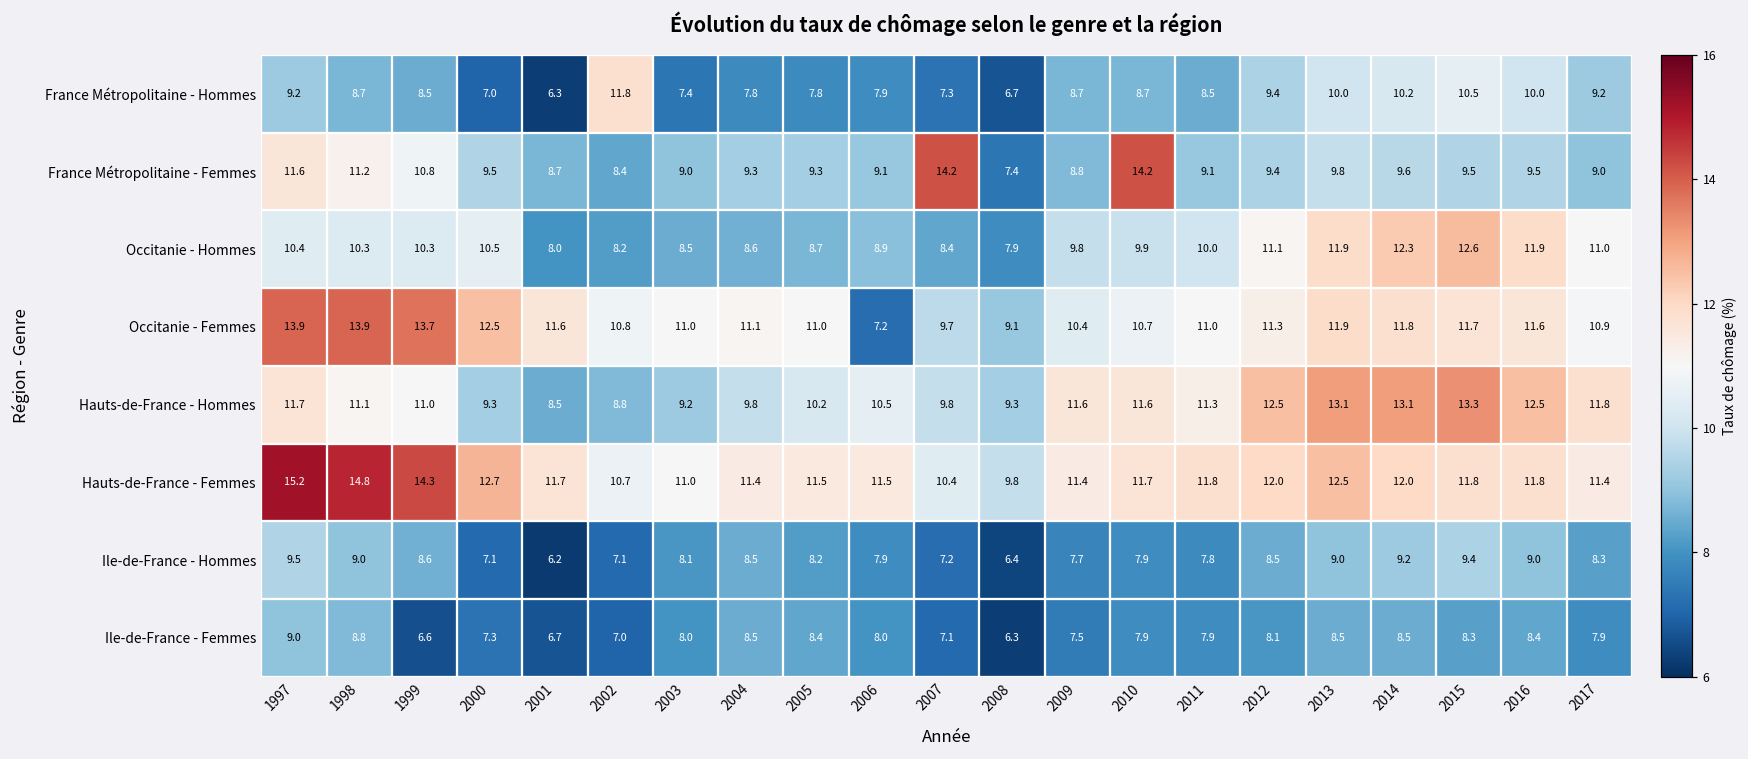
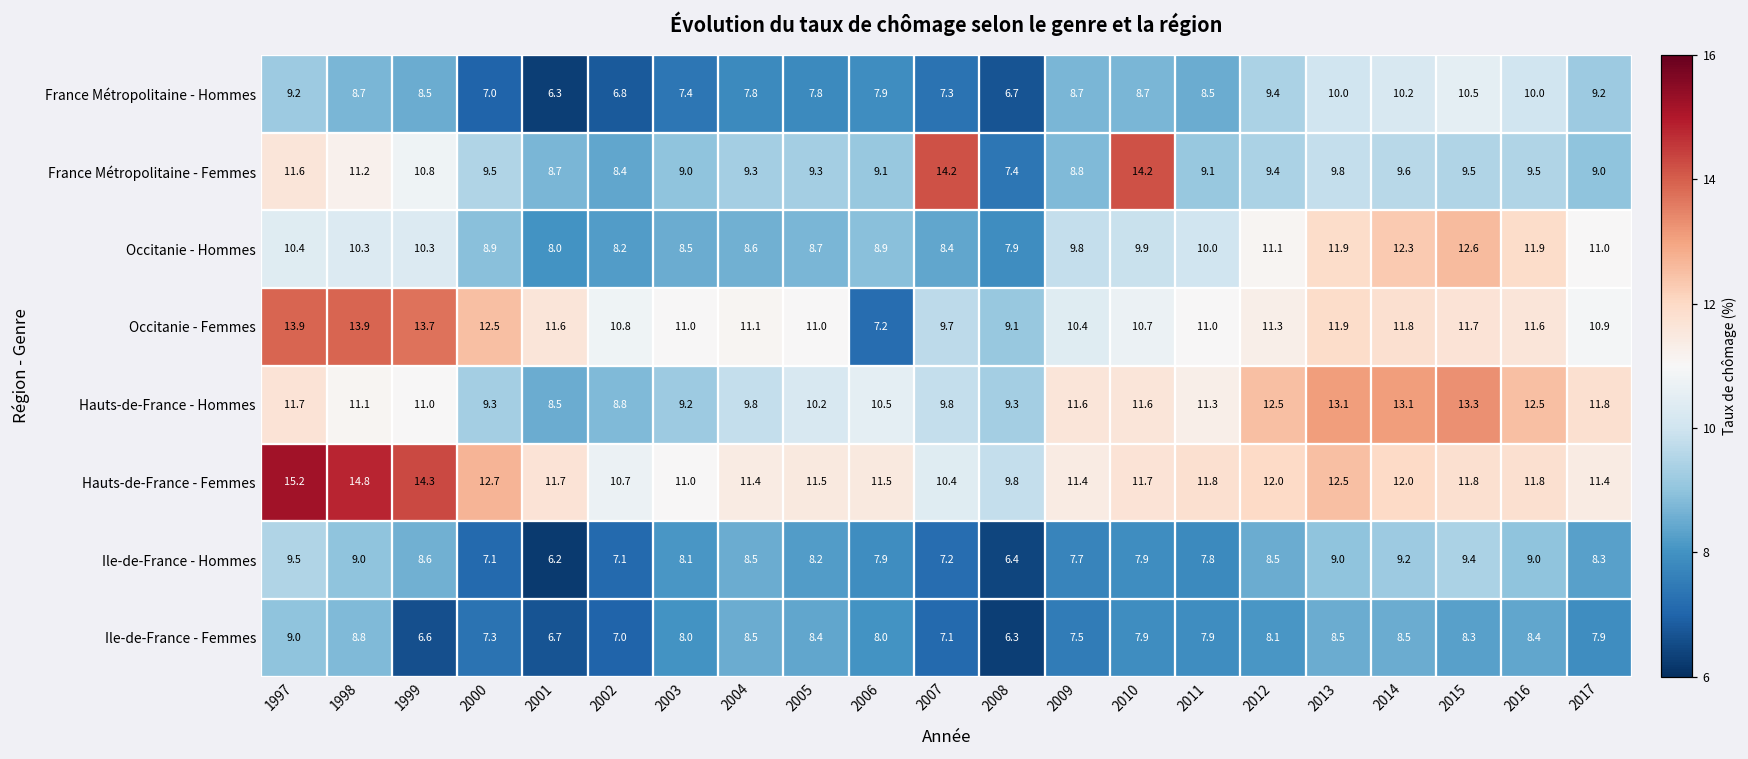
France Métropolitaine - Hommes, 2002: 11.8 -> 6.8
Occitanie - Hommes, 2000: 10.5 -> 8.9
